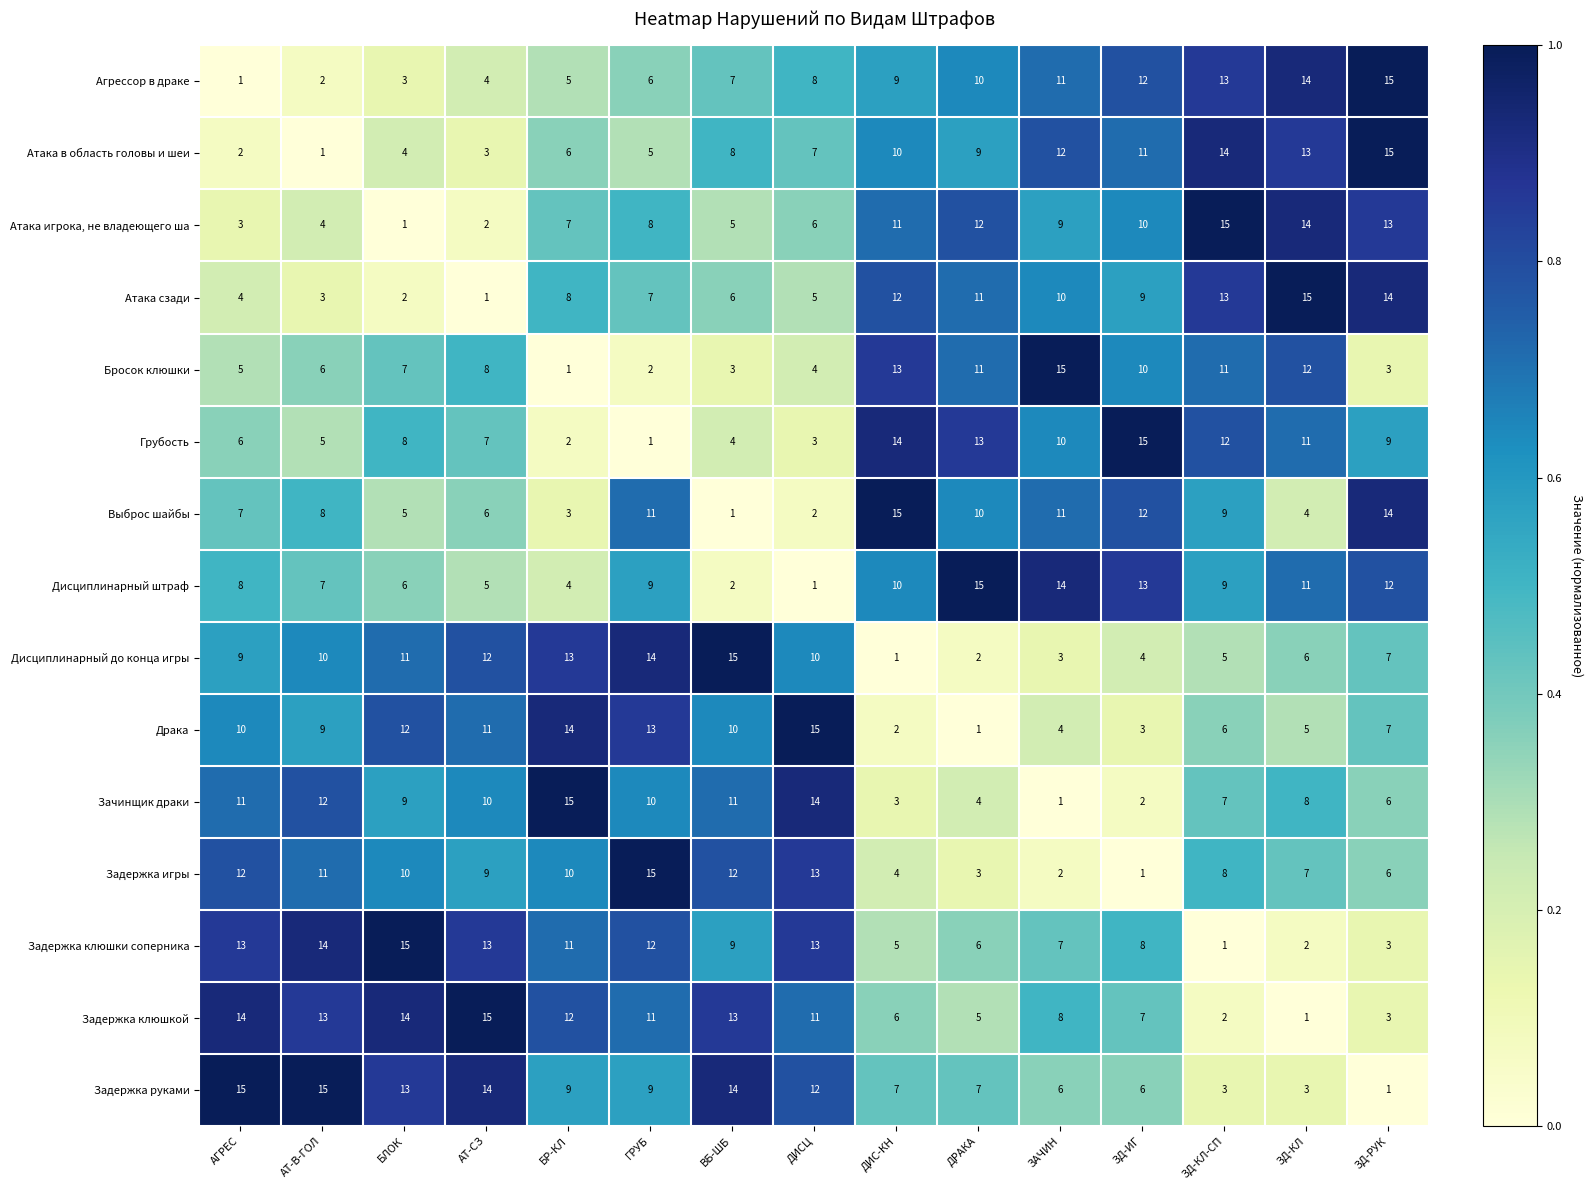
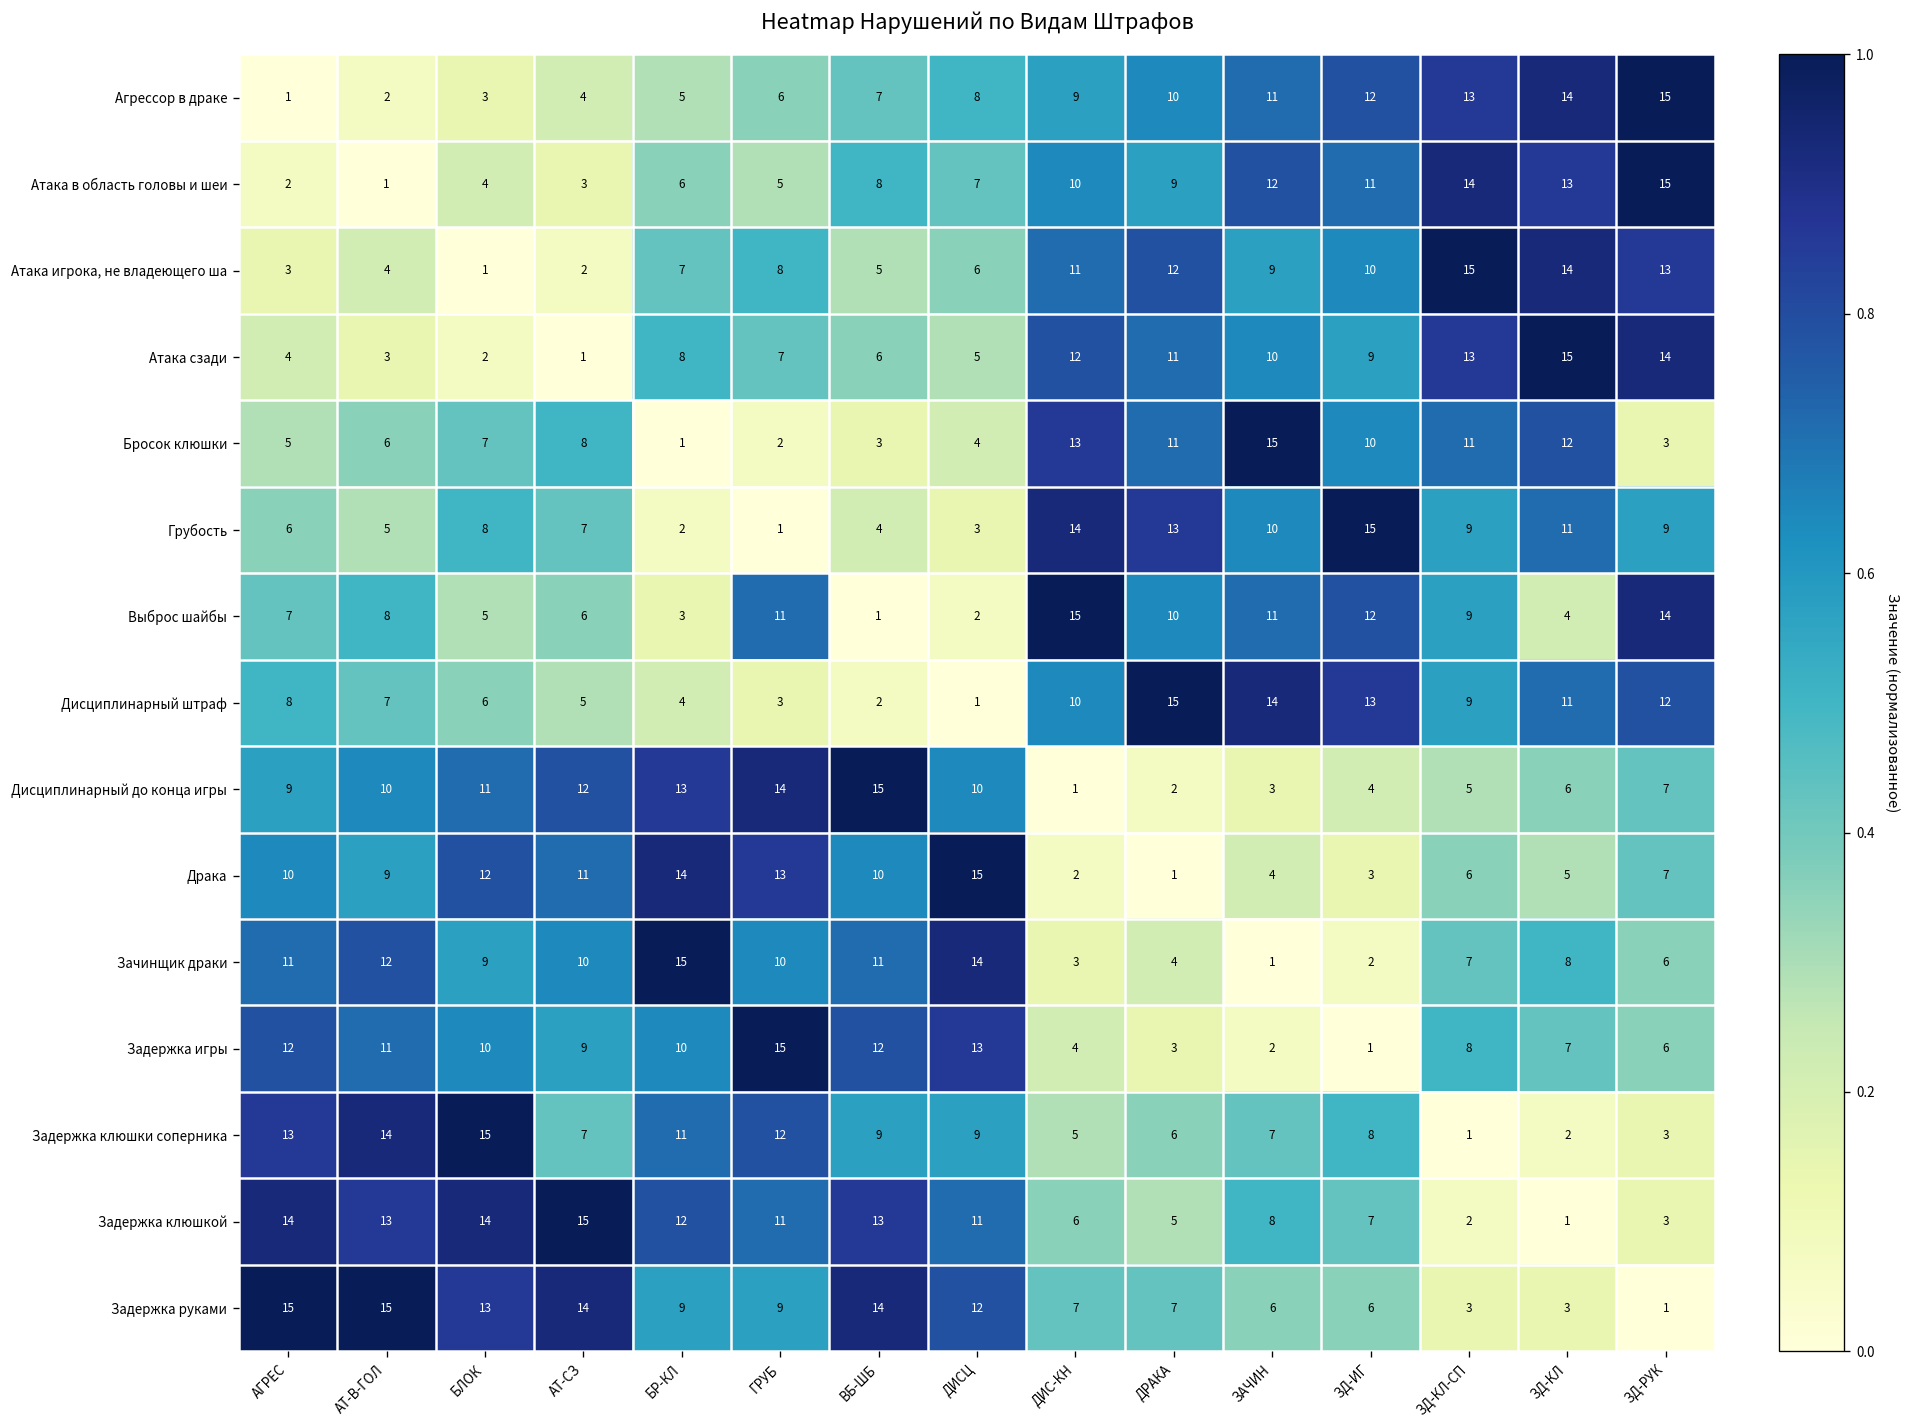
Грубость, ЗД-КЛ-СП: 12 -> 9
Дисциплинарный штраф, ГРУБ: 9 -> 3
Задержка клюшки соперника, АТ-СЗ: 13 -> 7
Задержка клюшки соперника, ДИСЦ: 13 -> 9
